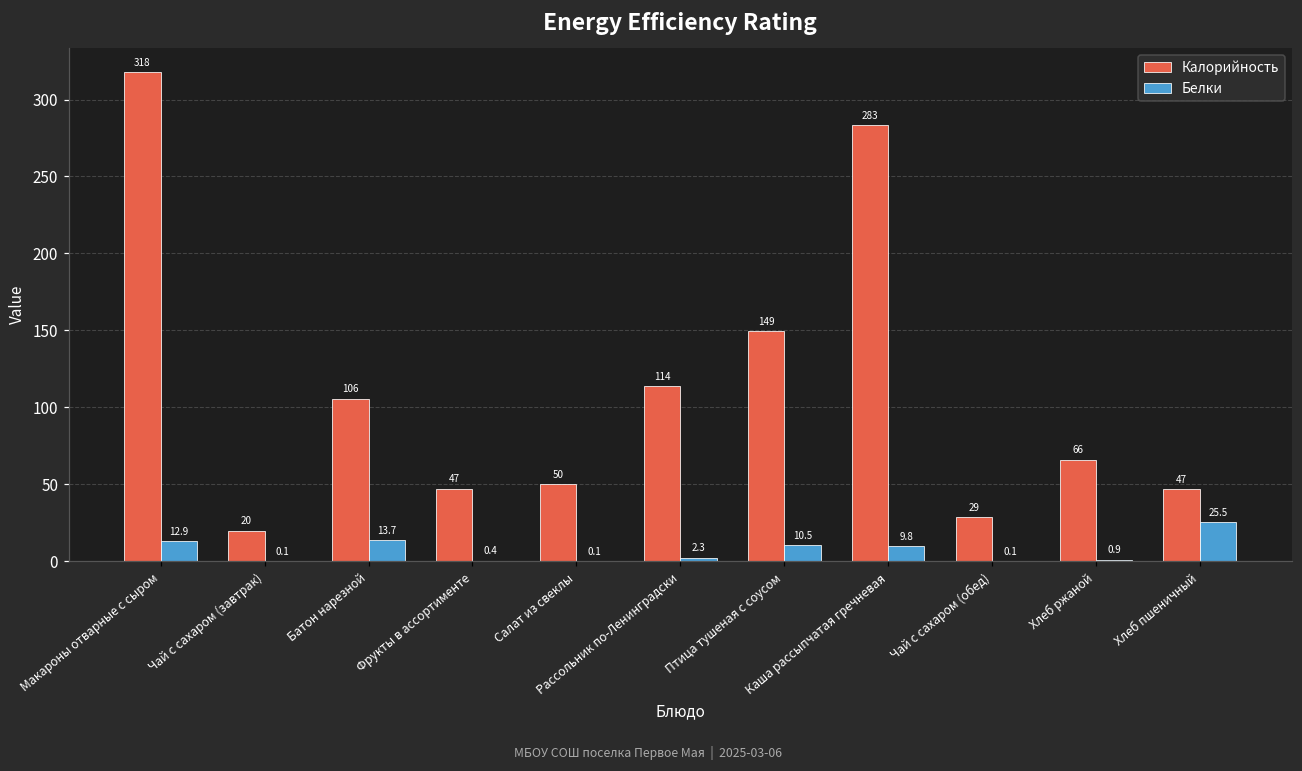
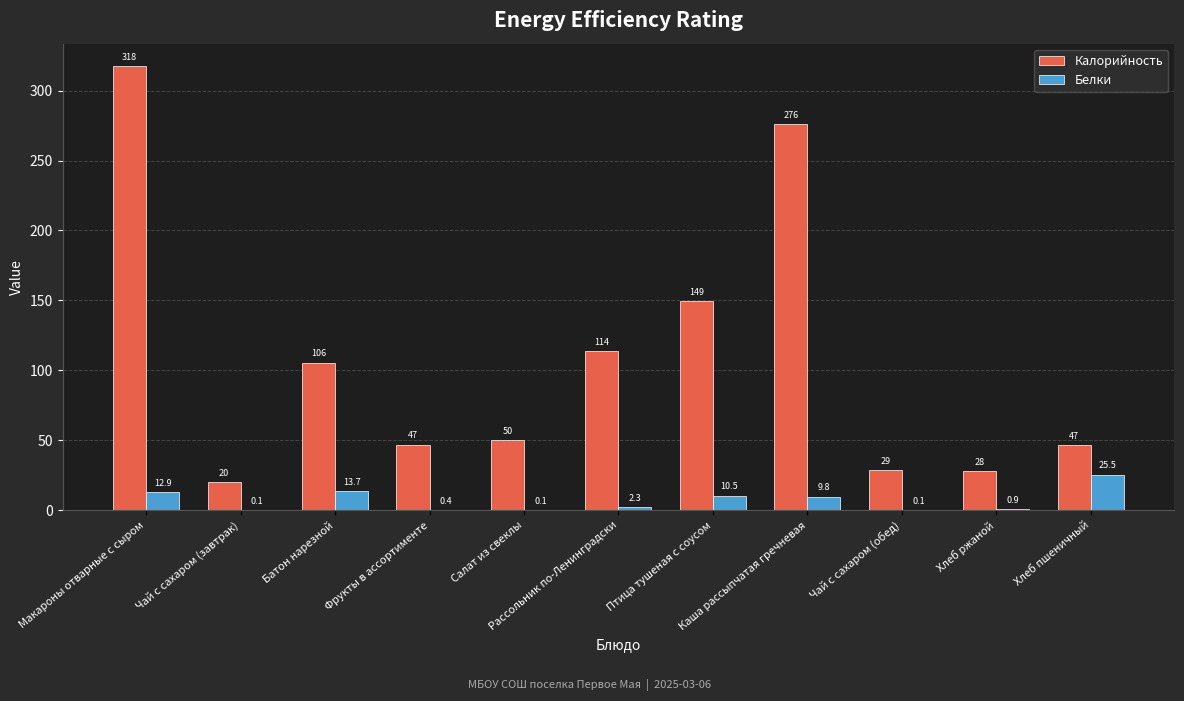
Калорийность, Каша рассыпчатая гречневая: 283 -> 276
Калорийность, Хлеб ржаной: 66 -> 28
